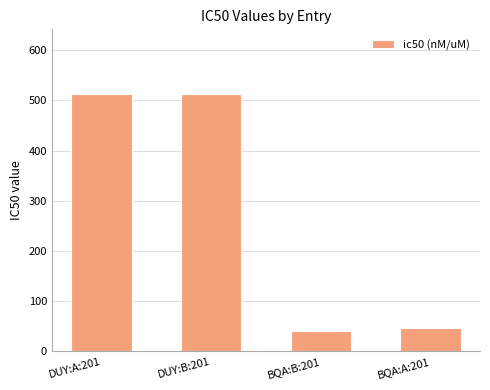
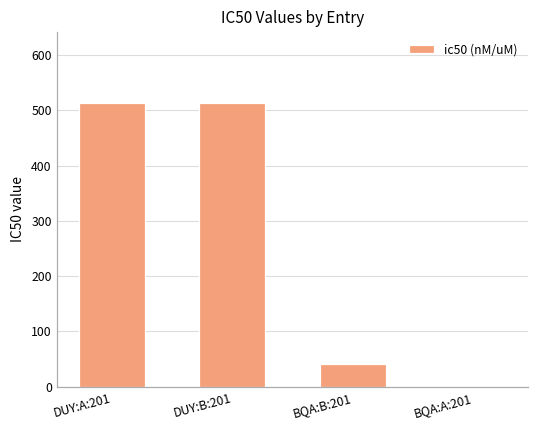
BQA:A:201: 50 -> 0
